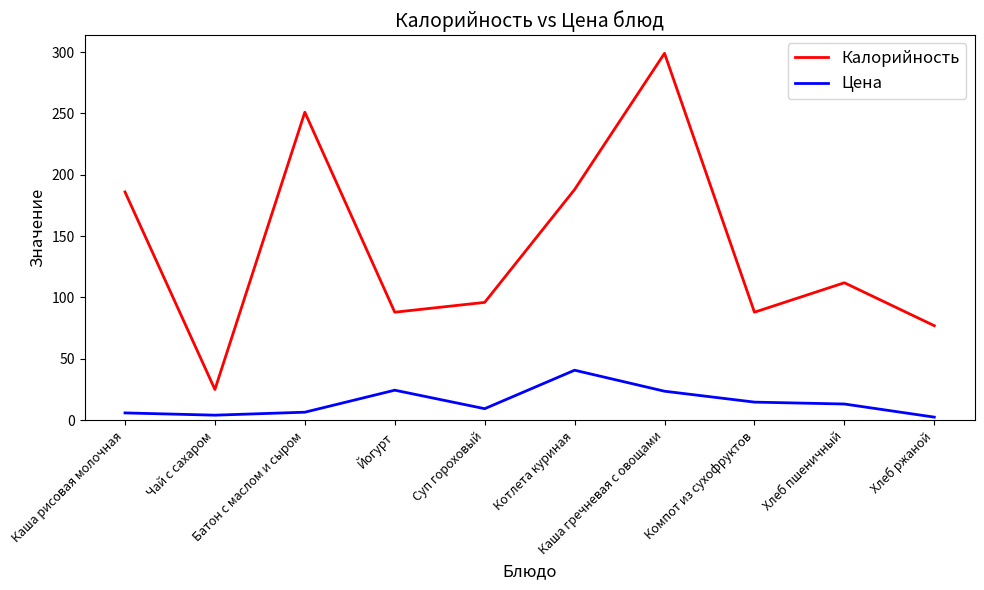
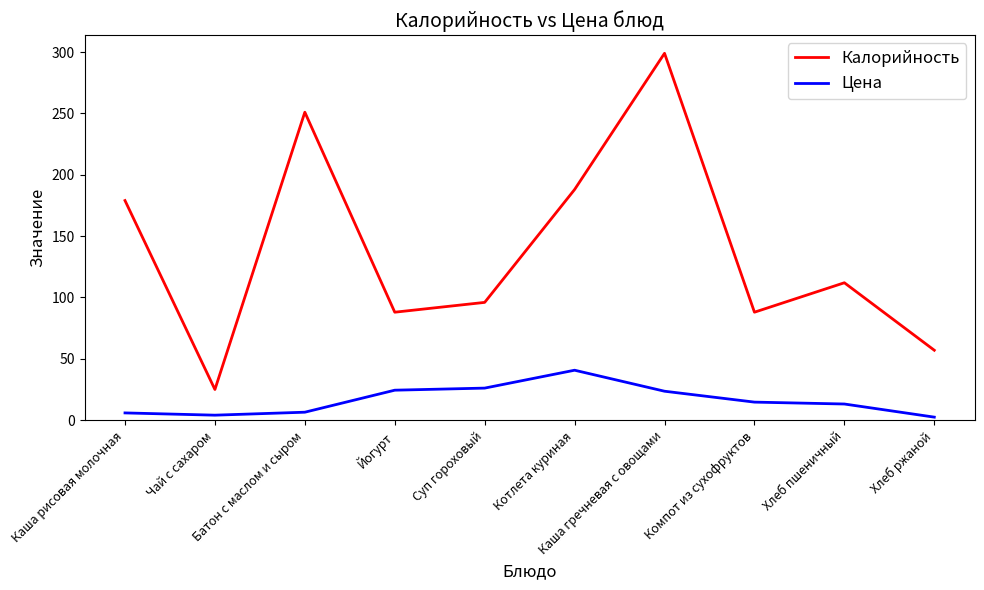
Калорийность, Каша рисовая молочная: 186 -> 179
Цена, Суп гороховый: 9 -> 26
Калорийность, Хлеб ржаной: 77 -> 57
